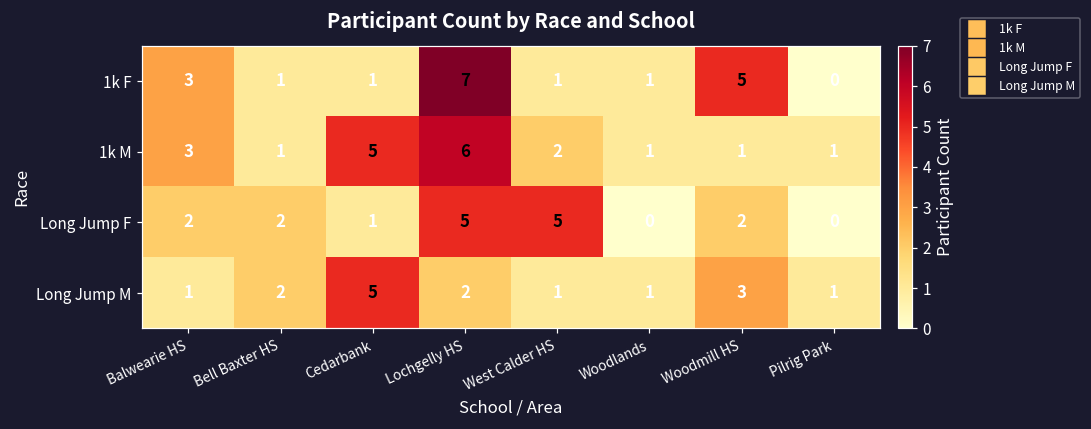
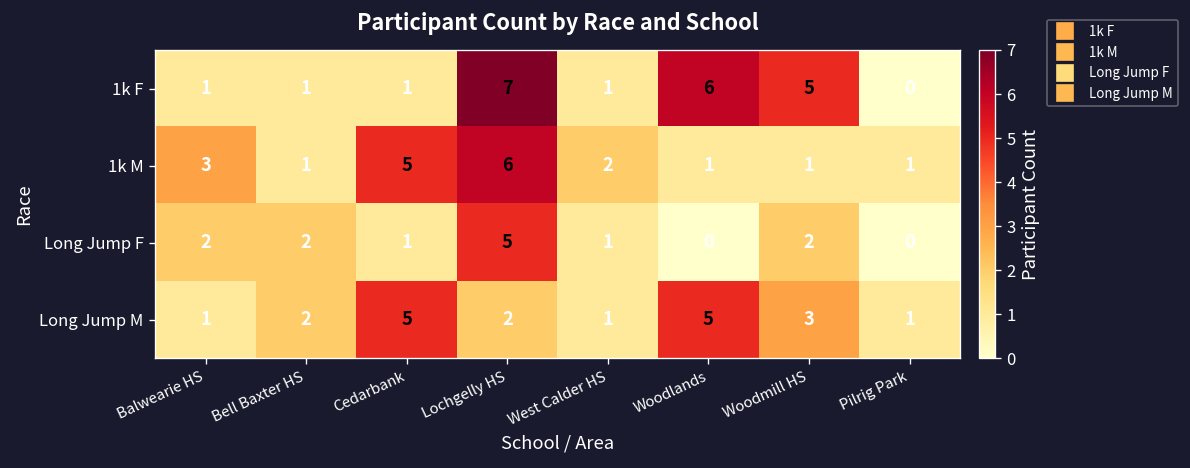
1k F, Balwearie HS: 3 -> 1
1k F, Woodlands: 1 -> 6
Long Jump F, West Calder HS: 5 -> 1
Long Jump M, Woodlands: 1 -> 5
